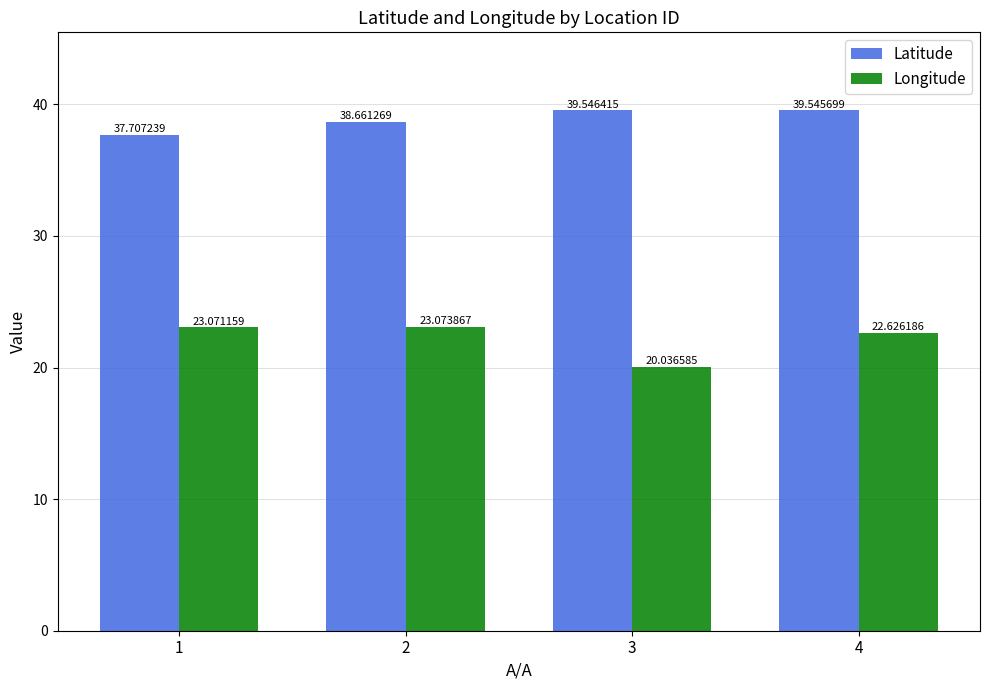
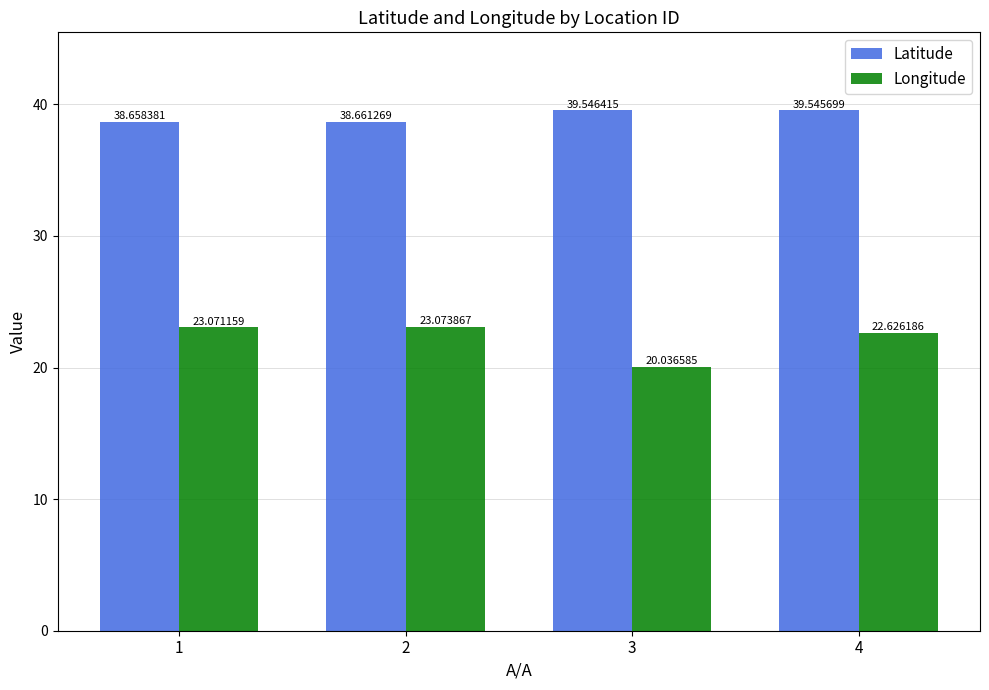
Latitude, 1: 37.707239 -> 38.658381
